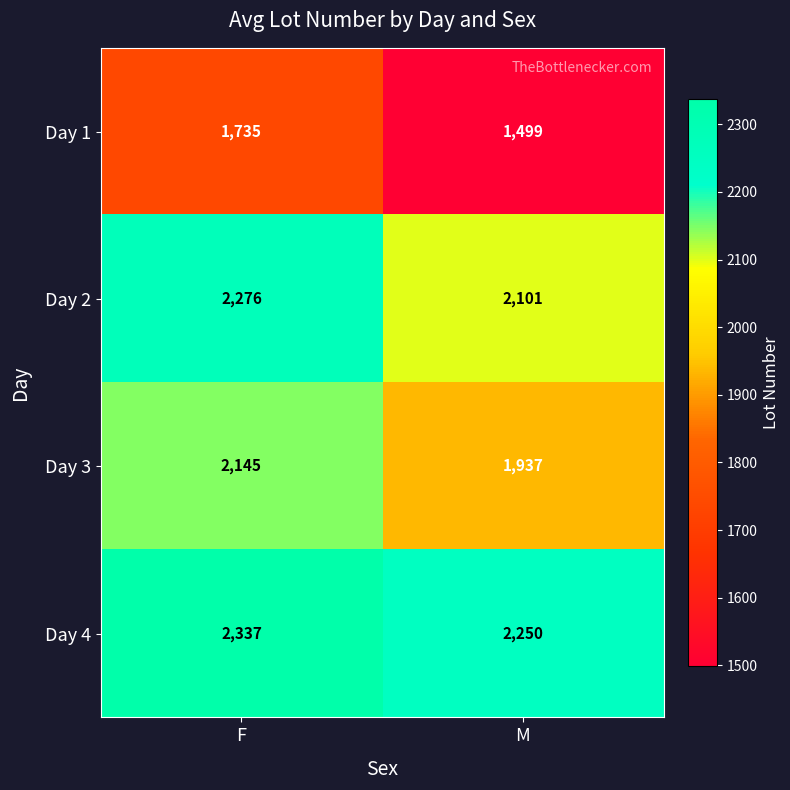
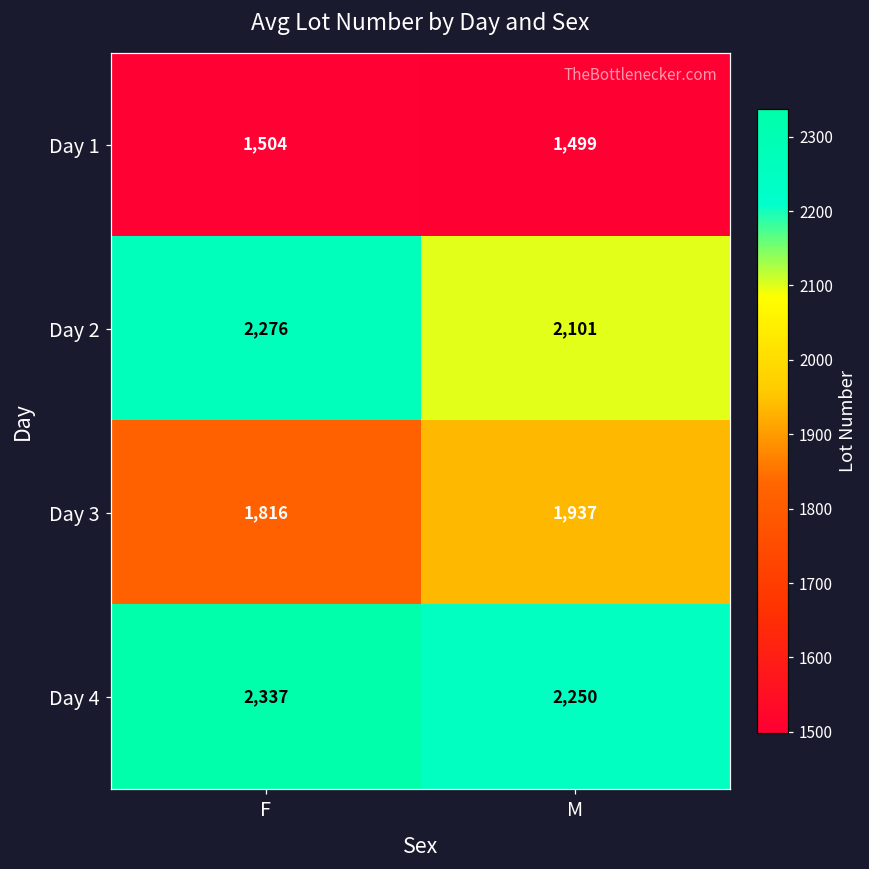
Day 1, F: 1,735 -> 1,504
Day 3, F: 2,145 -> 1,816
